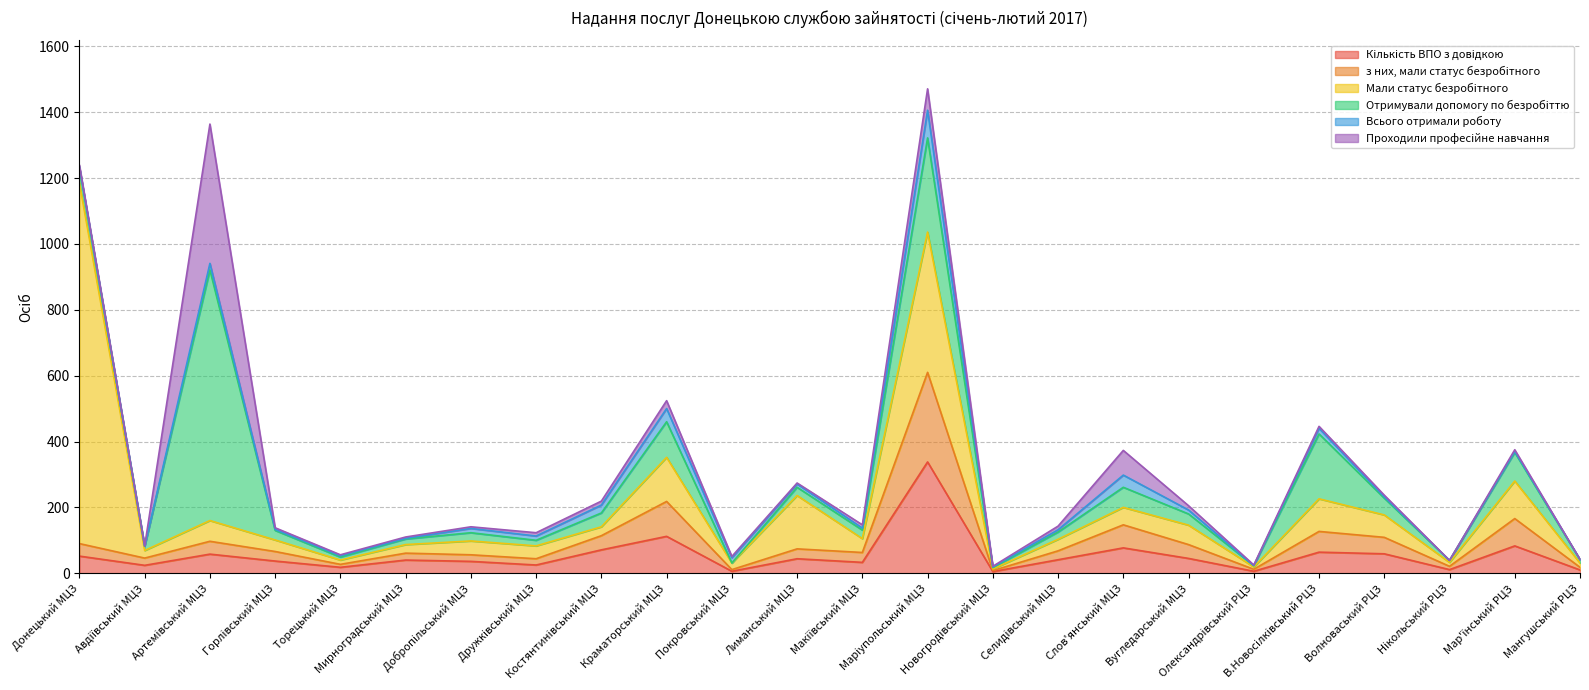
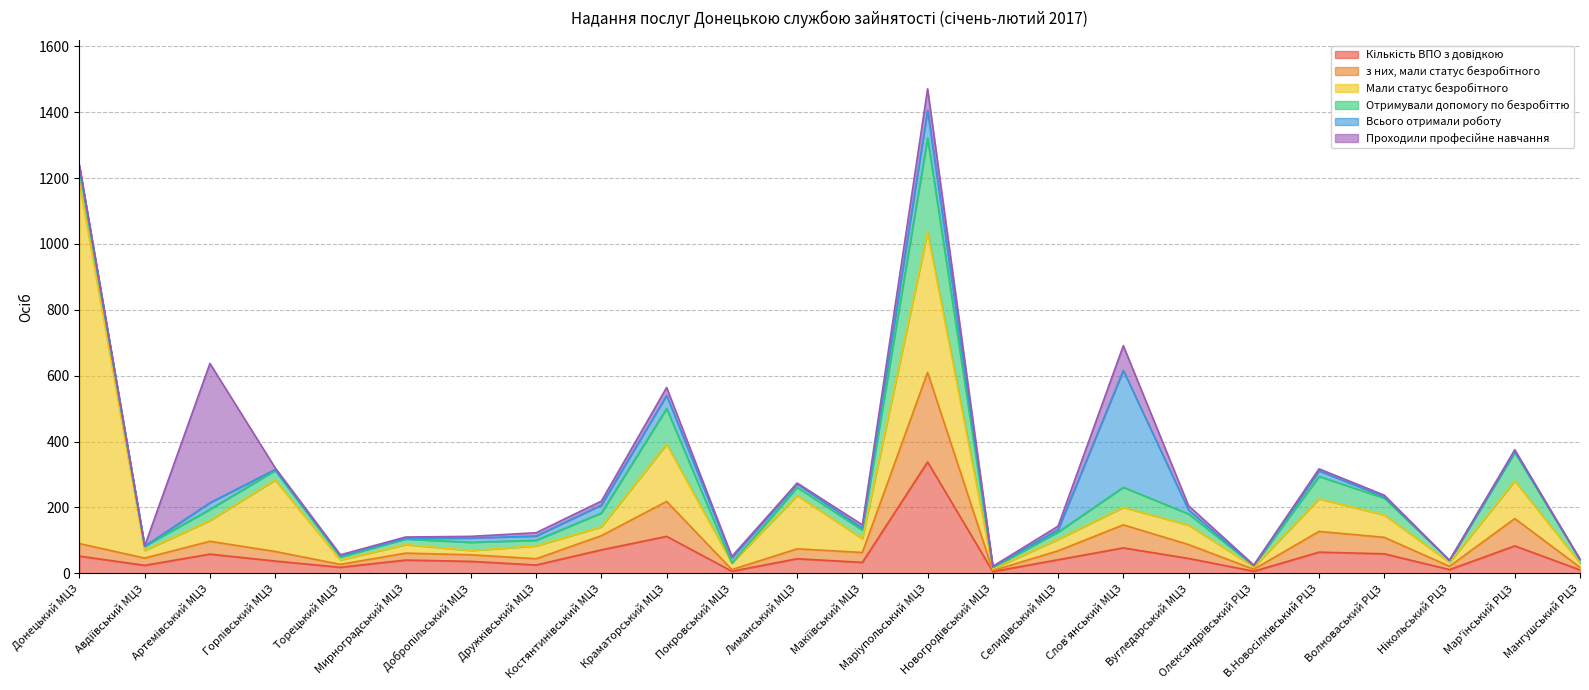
Отримували допомогу по безробіттю, Артемівський МЦЗ: 760 -> 30
Мали статус безробітного, Горлівський МЦЗ: 40 -> 220
Мали статус безробітного, Добропільський МЦЗ: 40 -> 10
Мали статус безробітного, Краматорський МЦЗ: 130 -> 170
Всього отримали роботу, Слов'янський МЦЗ: 40 -> 360
Отримували допомогу по безробіттю, В.Новосілківський РЦЗ: 200 -> 70
